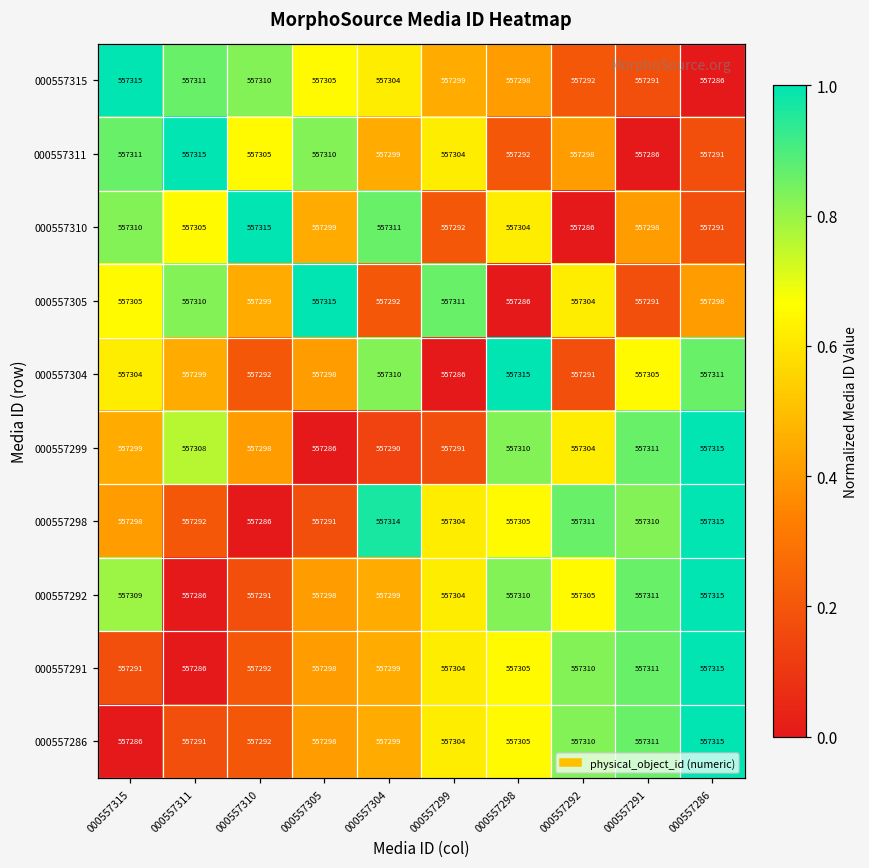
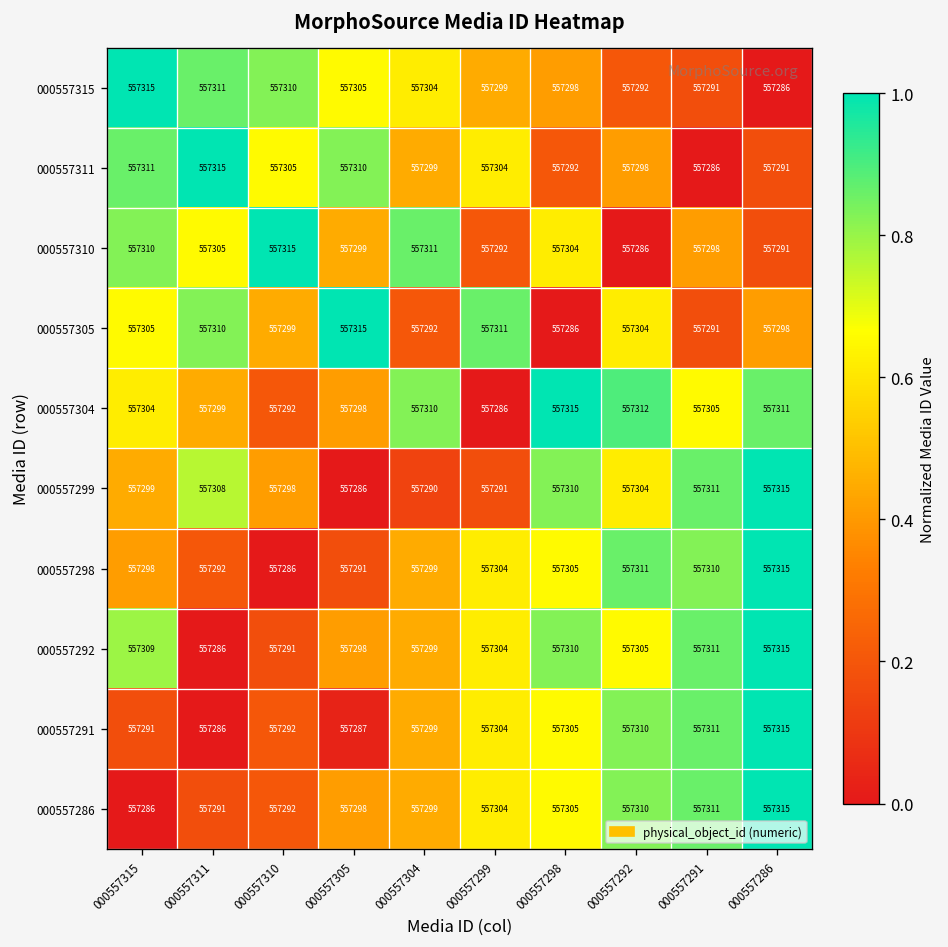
000557304, 000557292: 557291 -> 557312
000557298, 000557304: 557314 -> 557299
000557291, 000557305: 557298 -> 557287
